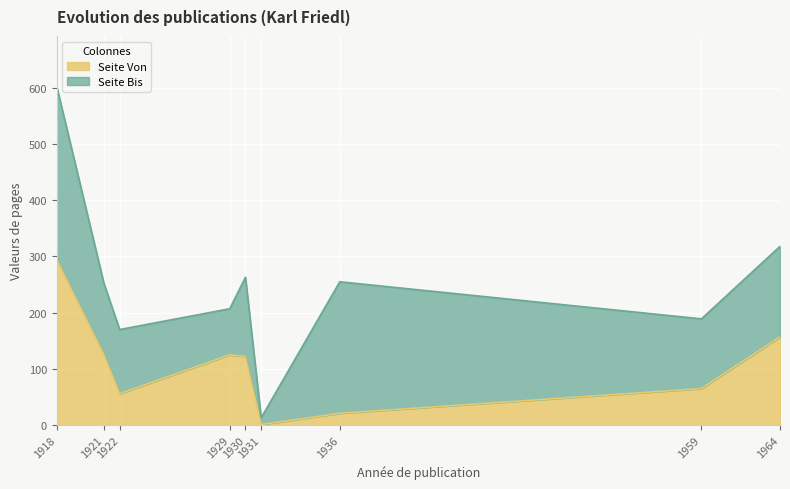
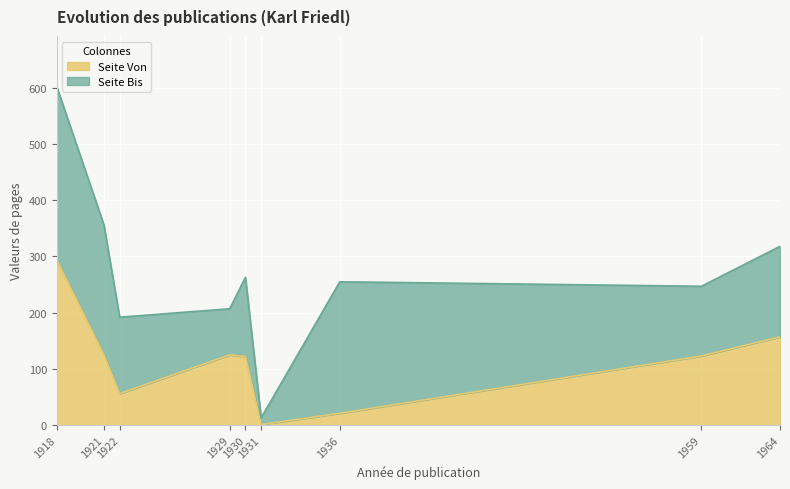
Seite Bis, 1921: 130 -> 230
Seite Bis, 1922: 110 -> 140
Seite Von, 1959: 70 -> 120
